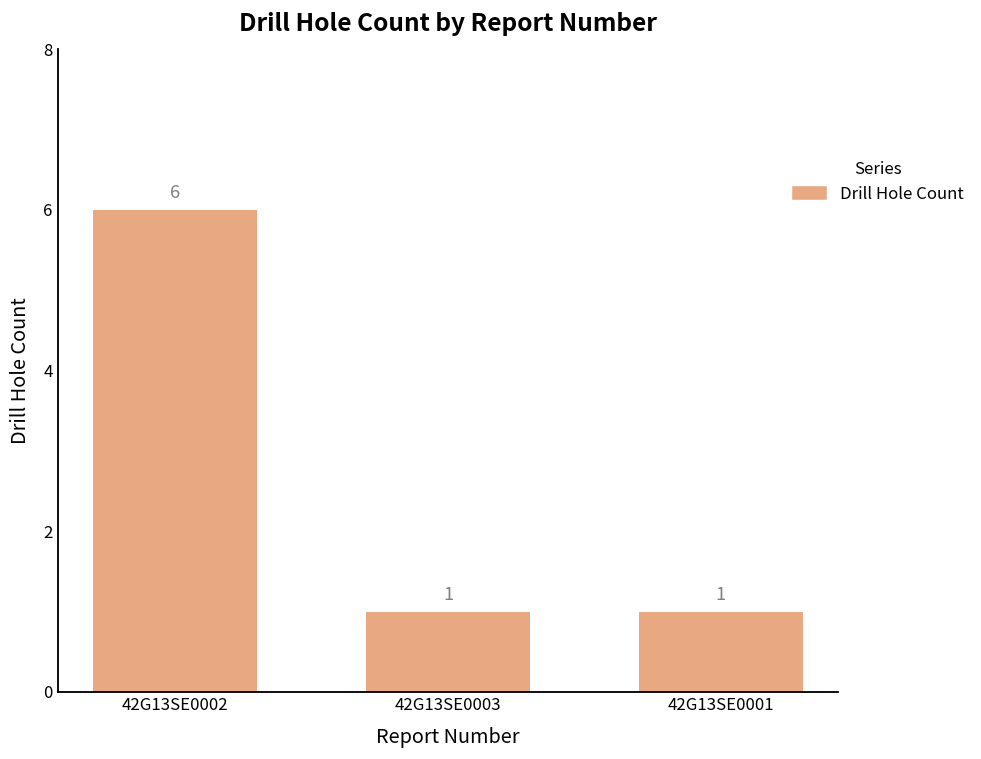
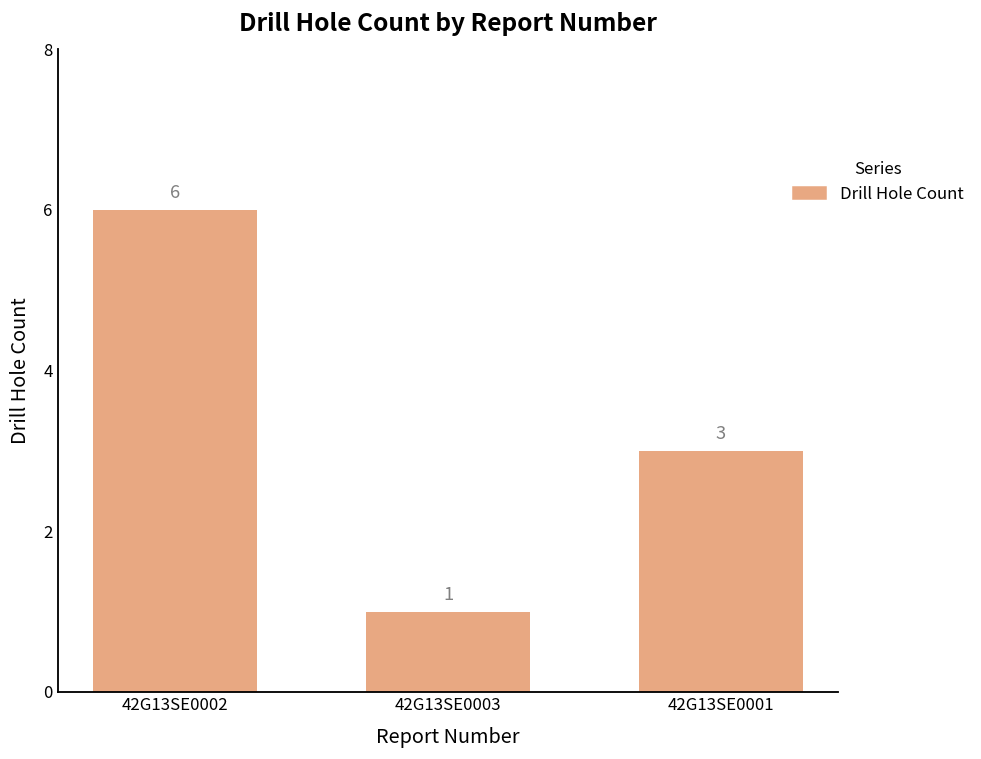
42G13SE0001: 1 -> 3
